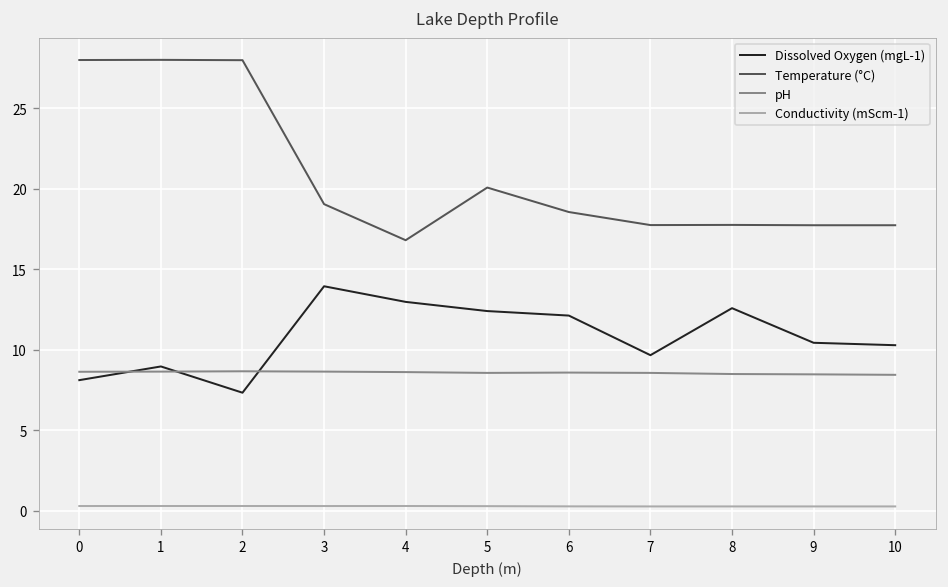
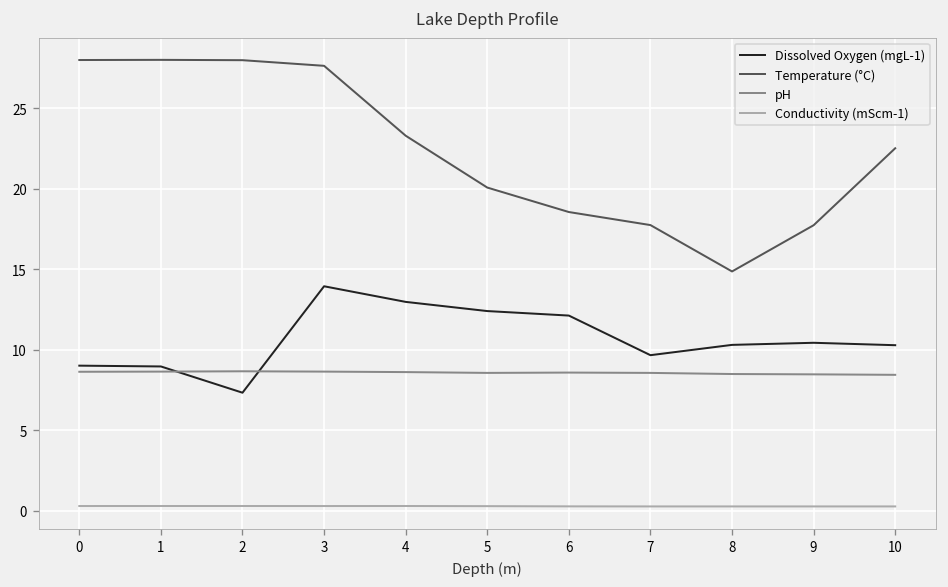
Dissolved Oxygen (mgL-1), 0: 8.1 -> 9.0
Temperature (°C), 3: 19.0 -> 27.6
Temperature (°C), 4: 16.8 -> 23.3
Dissolved Oxygen (mgL-1), 8: 12.6 -> 10.3
Temperature (°C), 8: 17.7 -> 14.9
Temperature (°C), 10: 17.7 -> 22.5
